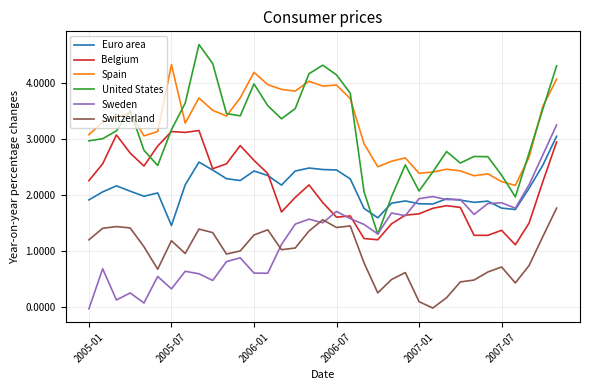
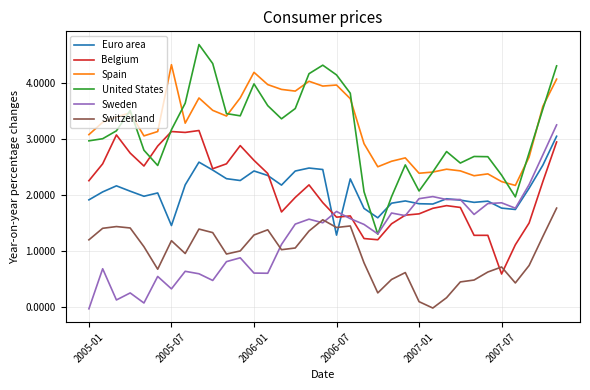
Euro area, 2006-07: 2.4 -> 1.3
Belgium, 2007-07: 1.4 -> 0.6
